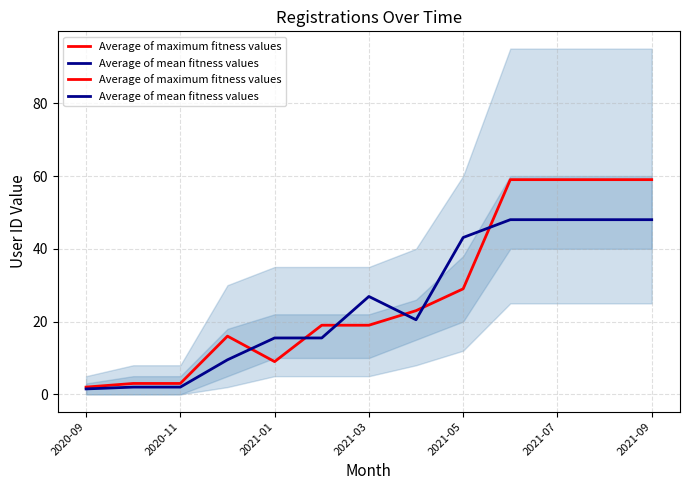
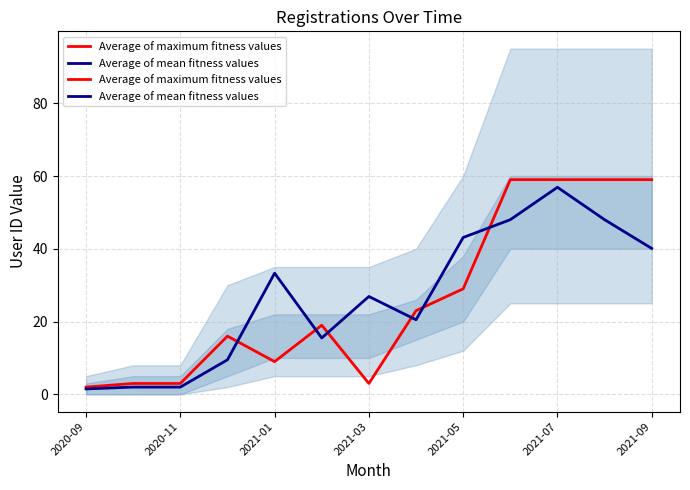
Average of mean fitness values, 2021-01: 16 -> 33
Average of maximum fitness values, 2021-03: 19 -> 3
Average of mean fitness values, 2021-07: 48 -> 57
Average of mean fitness values, 2021-09: 48 -> 40
